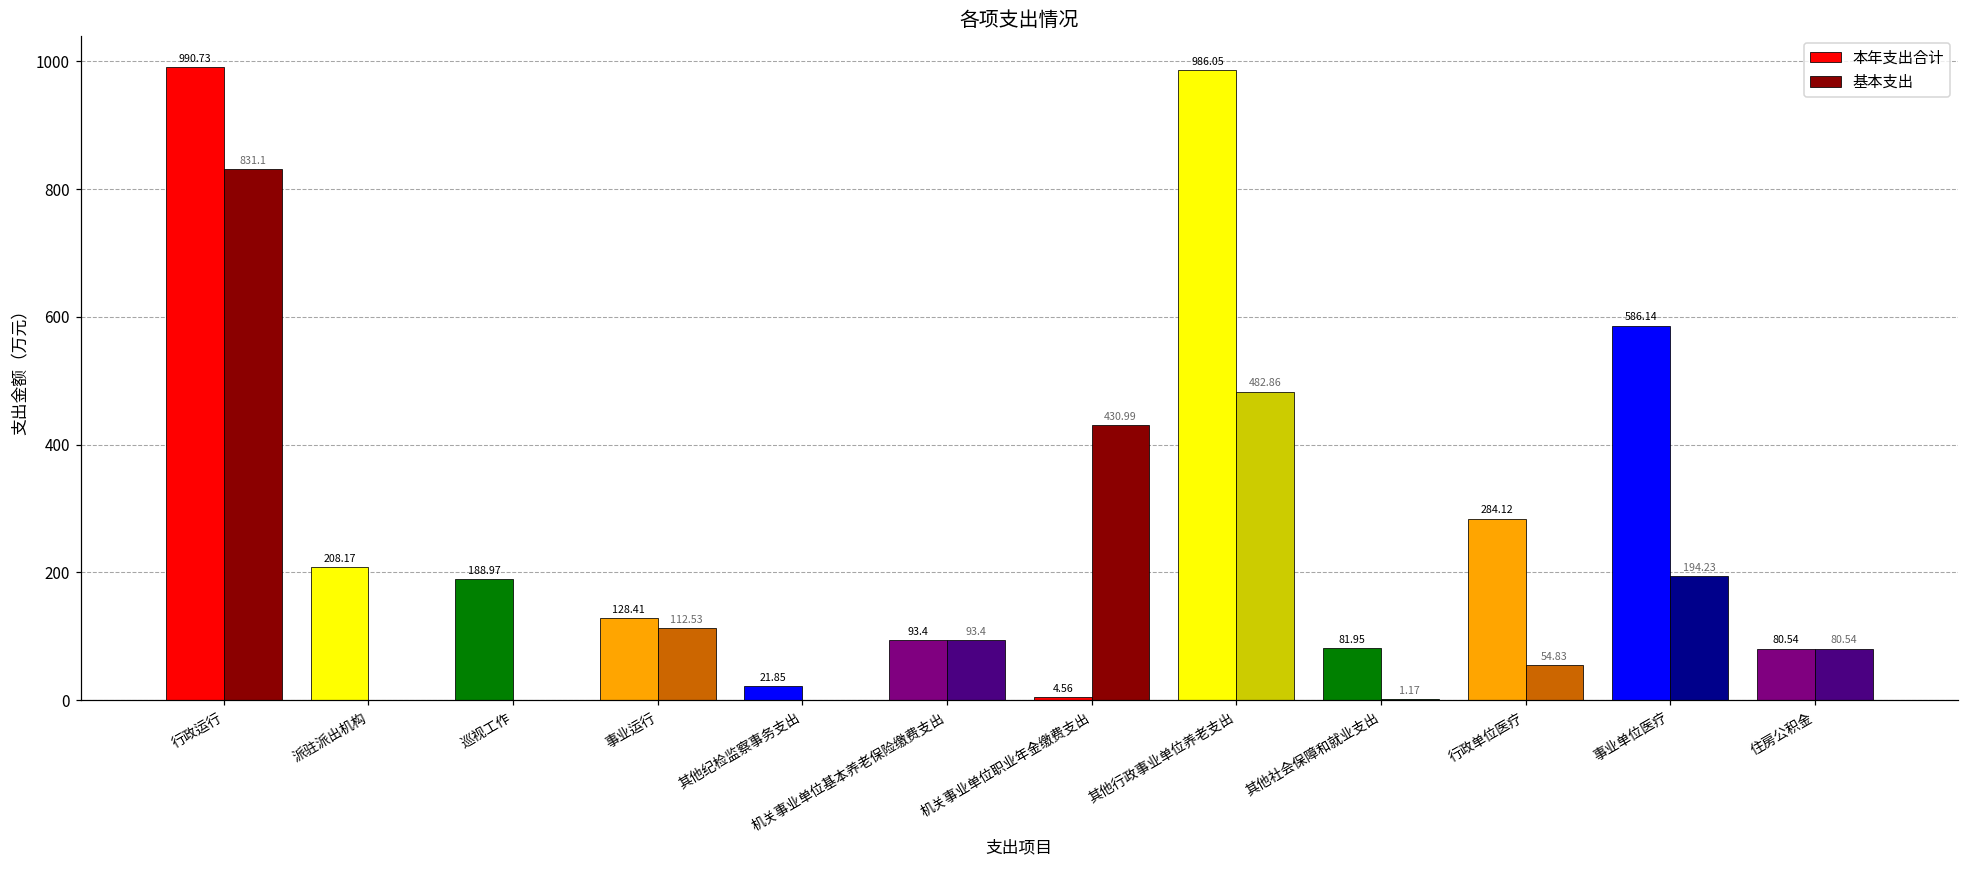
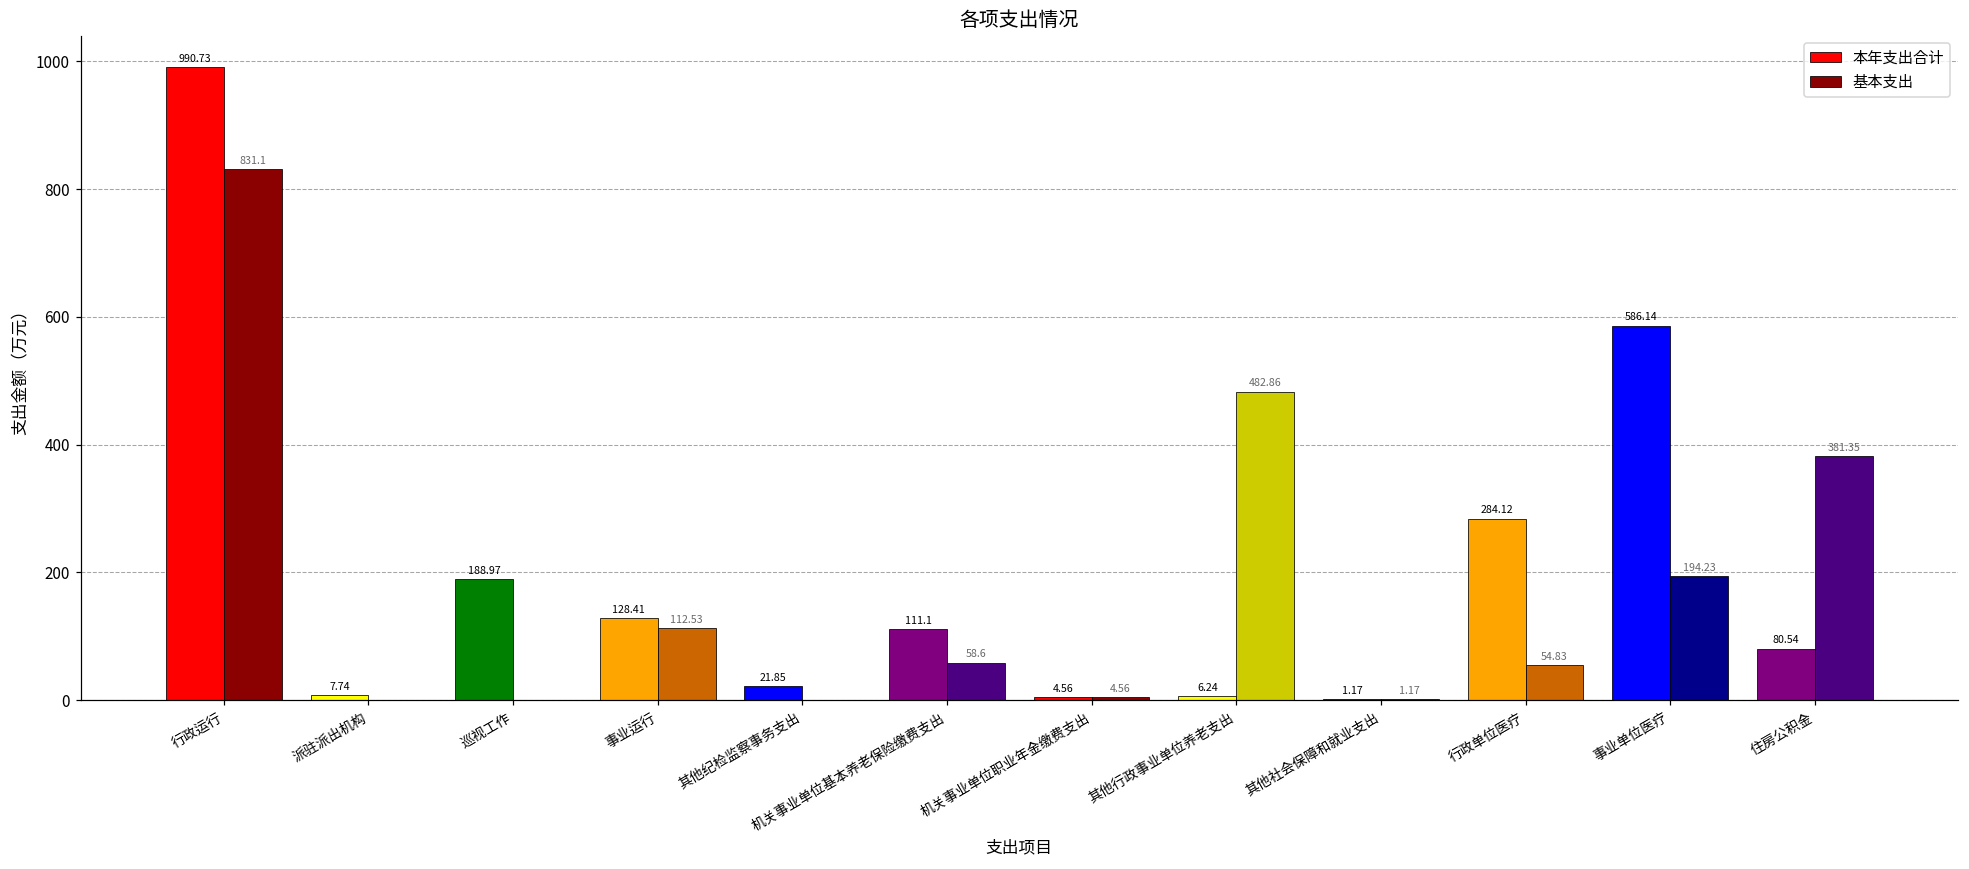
本年支出合计, 派驻派出机构: 208.17 -> 7.74
本年支出合计, 机关事业单位基本养老保险缴费支出: 93.4 -> 111.1
基本支出, 机关事业单位基本养老保险缴费支出: 93.4 -> 58.6
基本支出, 机关事业单位职业年金缴费支出: 430.99 -> 4.56
本年支出合计, 其他行政事业单位养老支出: 986.05 -> 6.24
本年支出合计, 其他社会保障和就业支出: 81.95 -> 1.17
基本支出, 住房公积金: 80.54 -> 381.35
